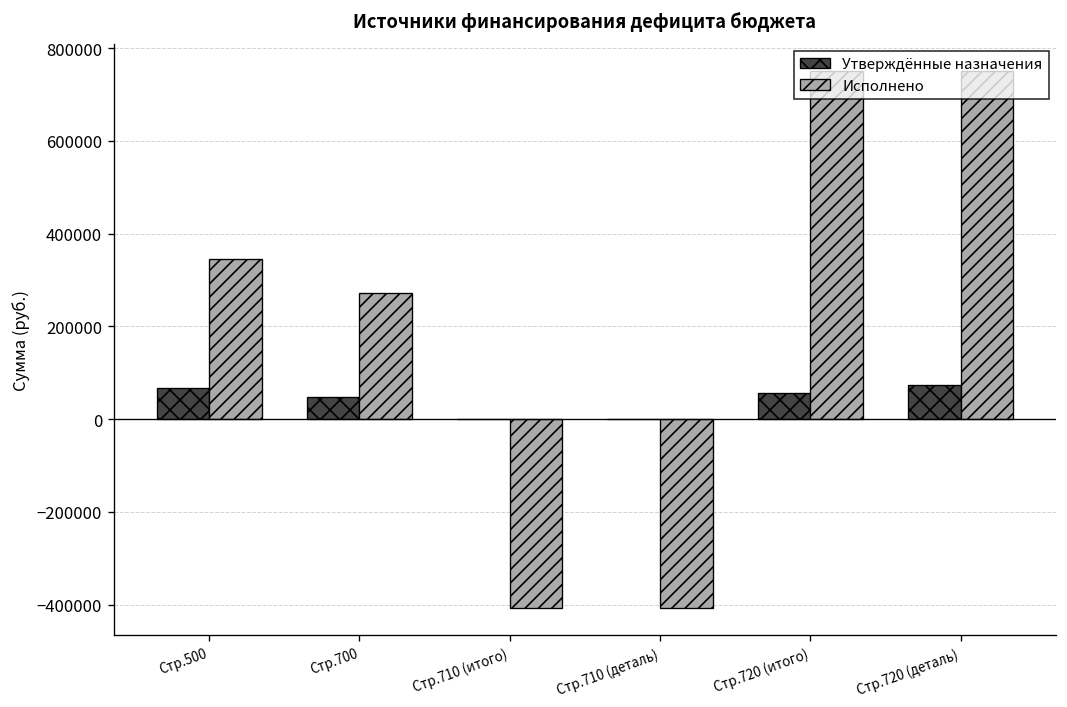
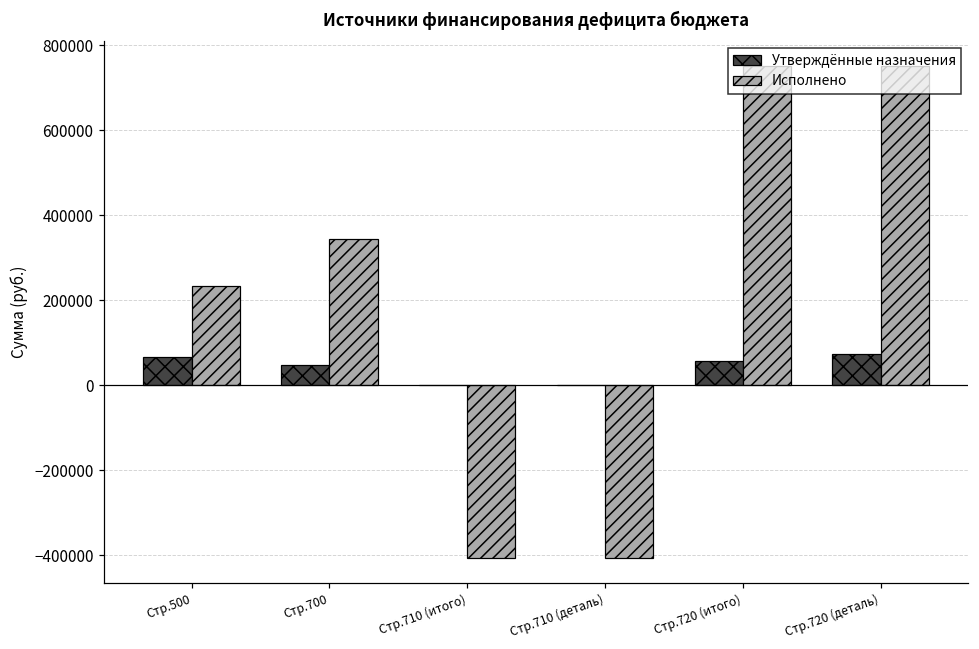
Исполнено, Стр.500: 340000 -> 230000
Исполнено, Стр.700: 270000 -> 340000
